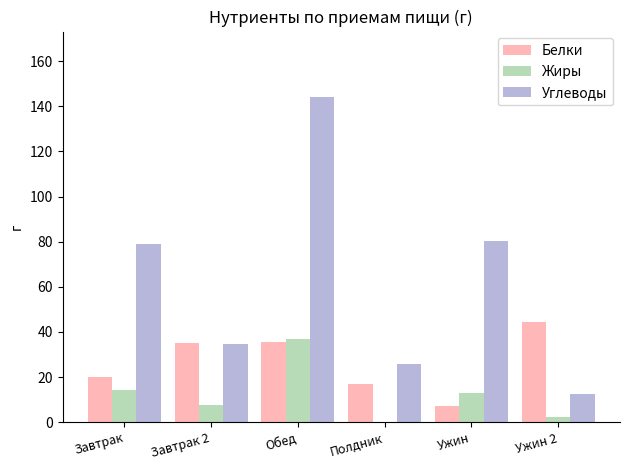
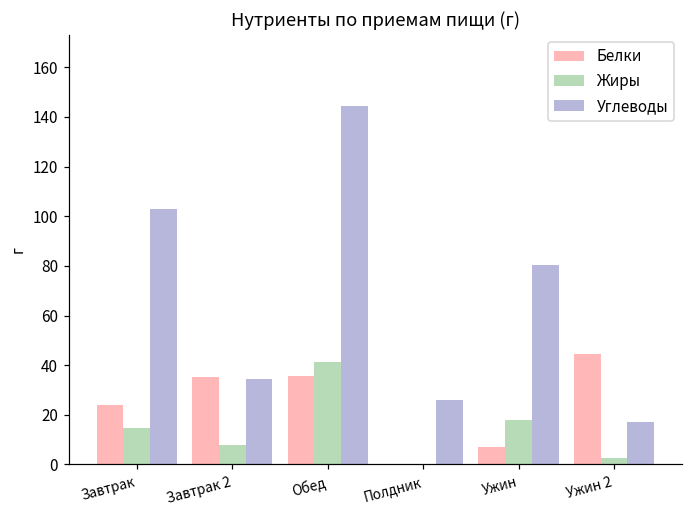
Белки, Завтрак: 20 -> 24
Углеводы, Завтрак: 79 -> 103
Жиры, Обед: 37 -> 41
Белки, Полдник: 17 -> 0
Жиры, Ужин: 13 -> 18
Углеводы, Ужин 2: 13 -> 17
